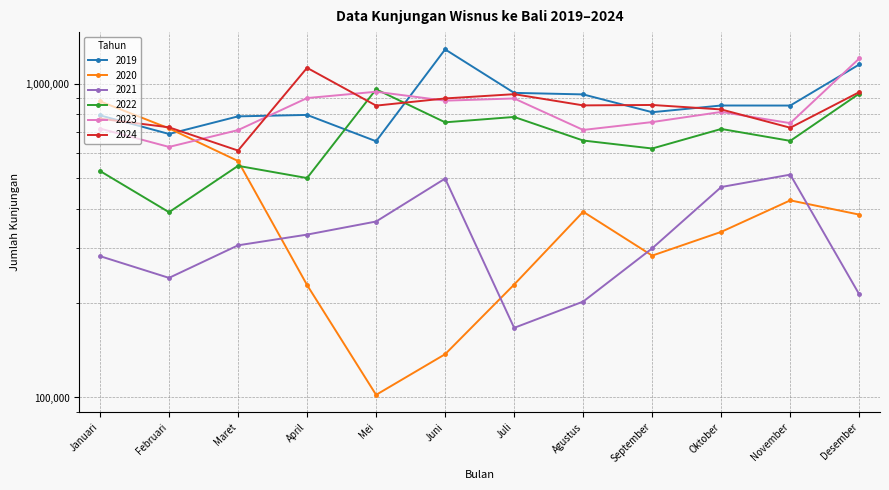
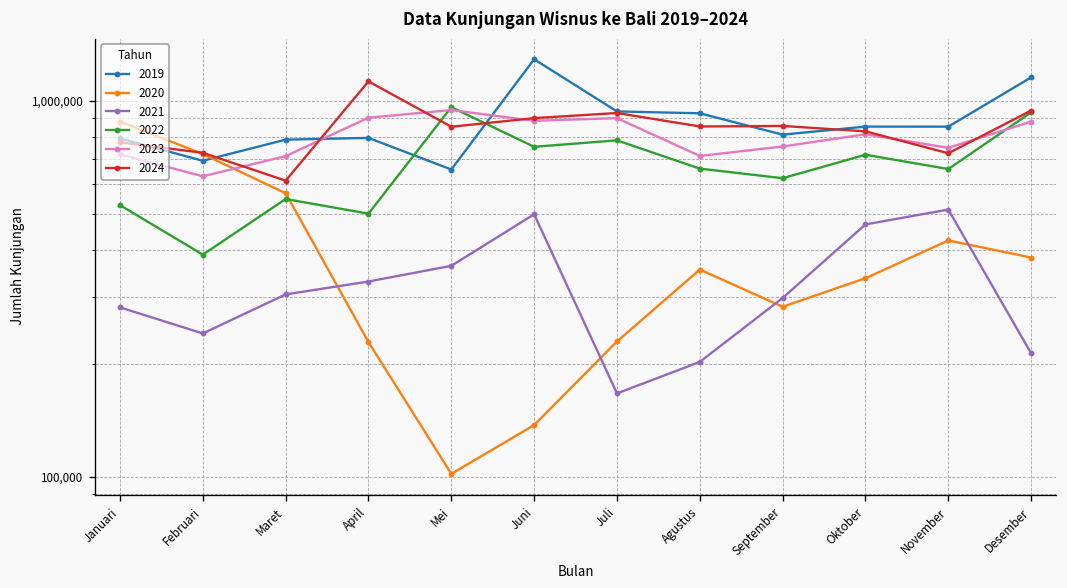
2020, Agustus: 390,000 -> 360,000
2023, Desember: 1,200,000 -> 880,000
